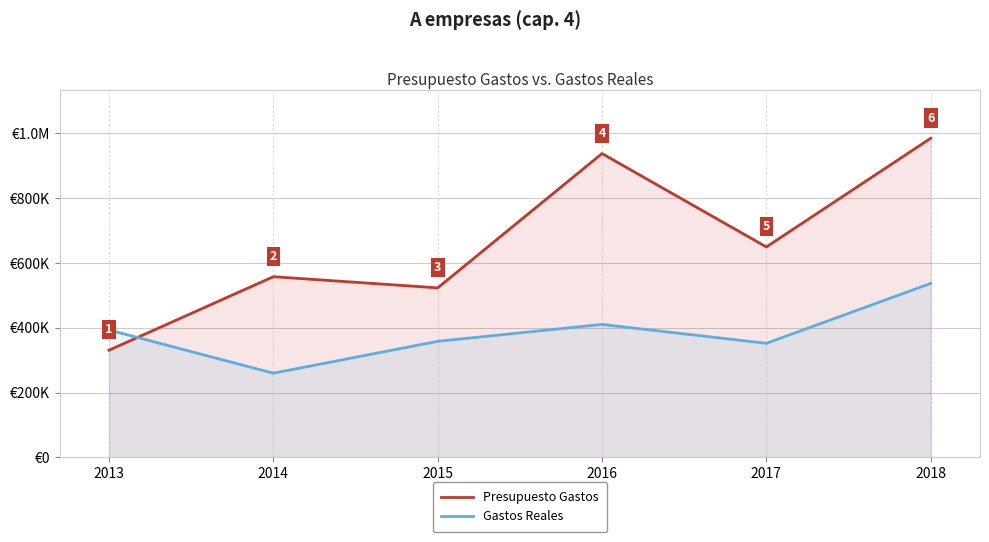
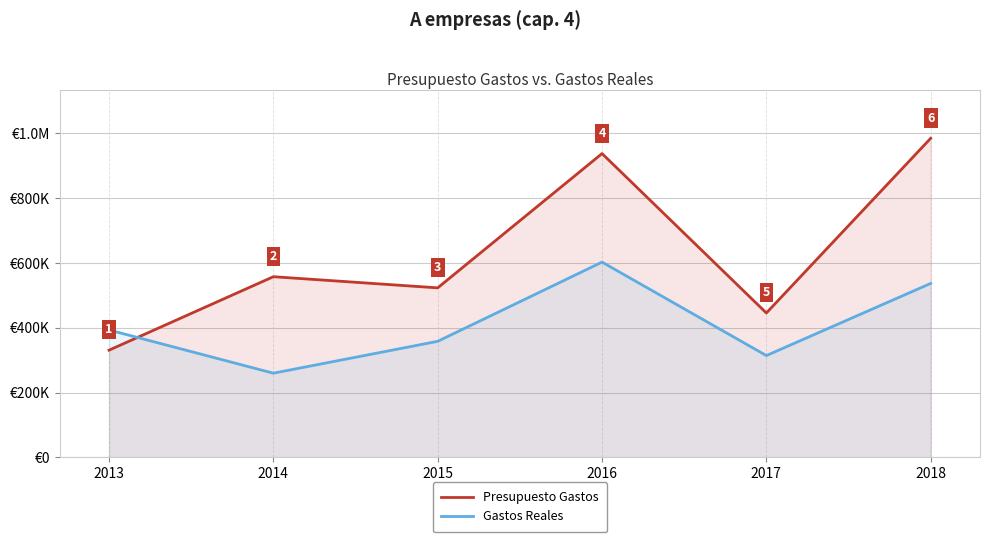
Gastos Reales, 2016: €410000 -> €600000
Presupuesto Gastos, 2017: €650000 -> €450000
Gastos Reales, 2017: €350000 -> €310000
